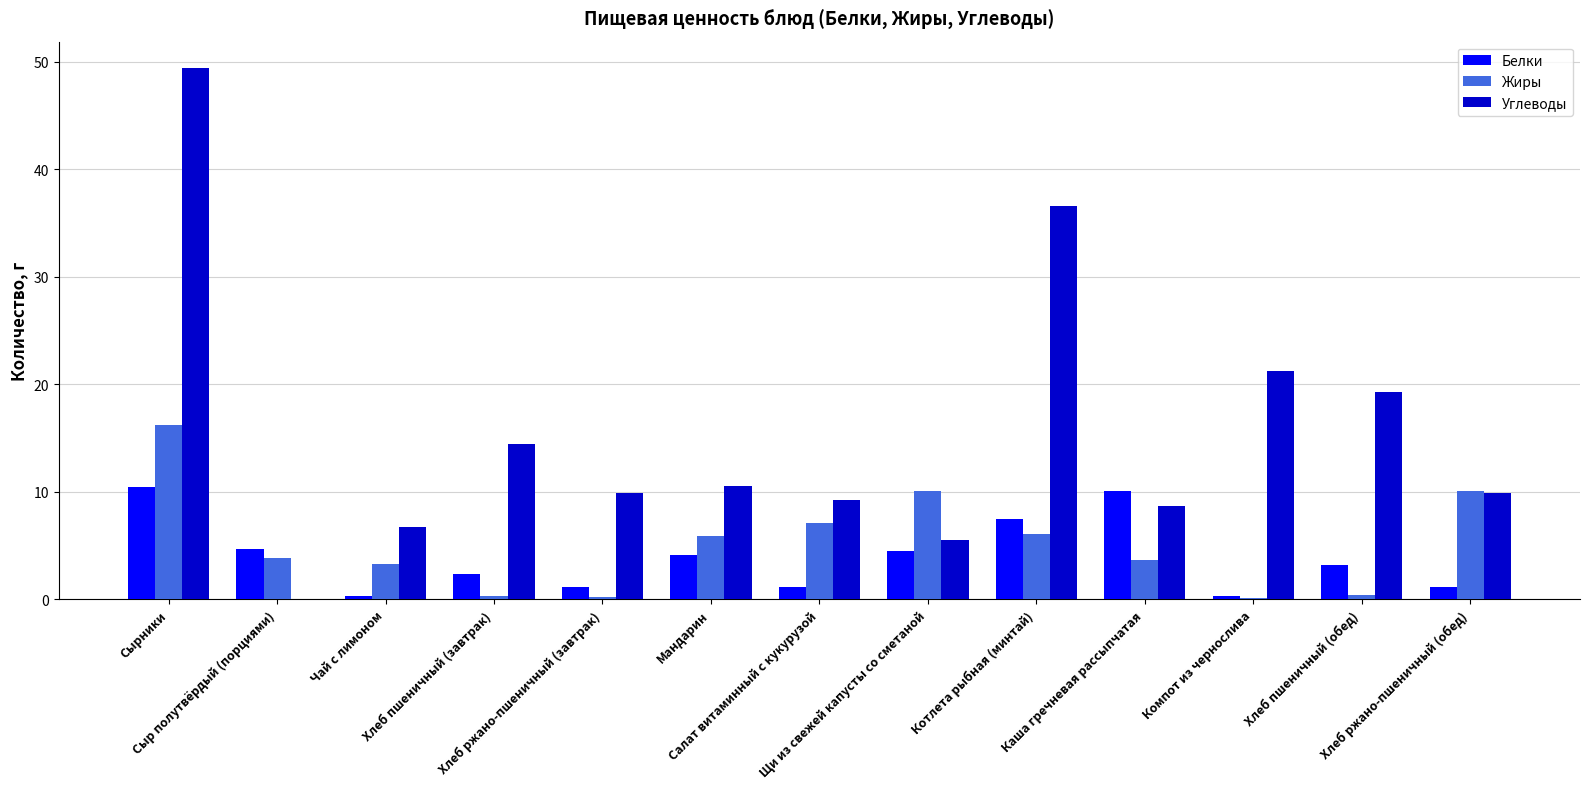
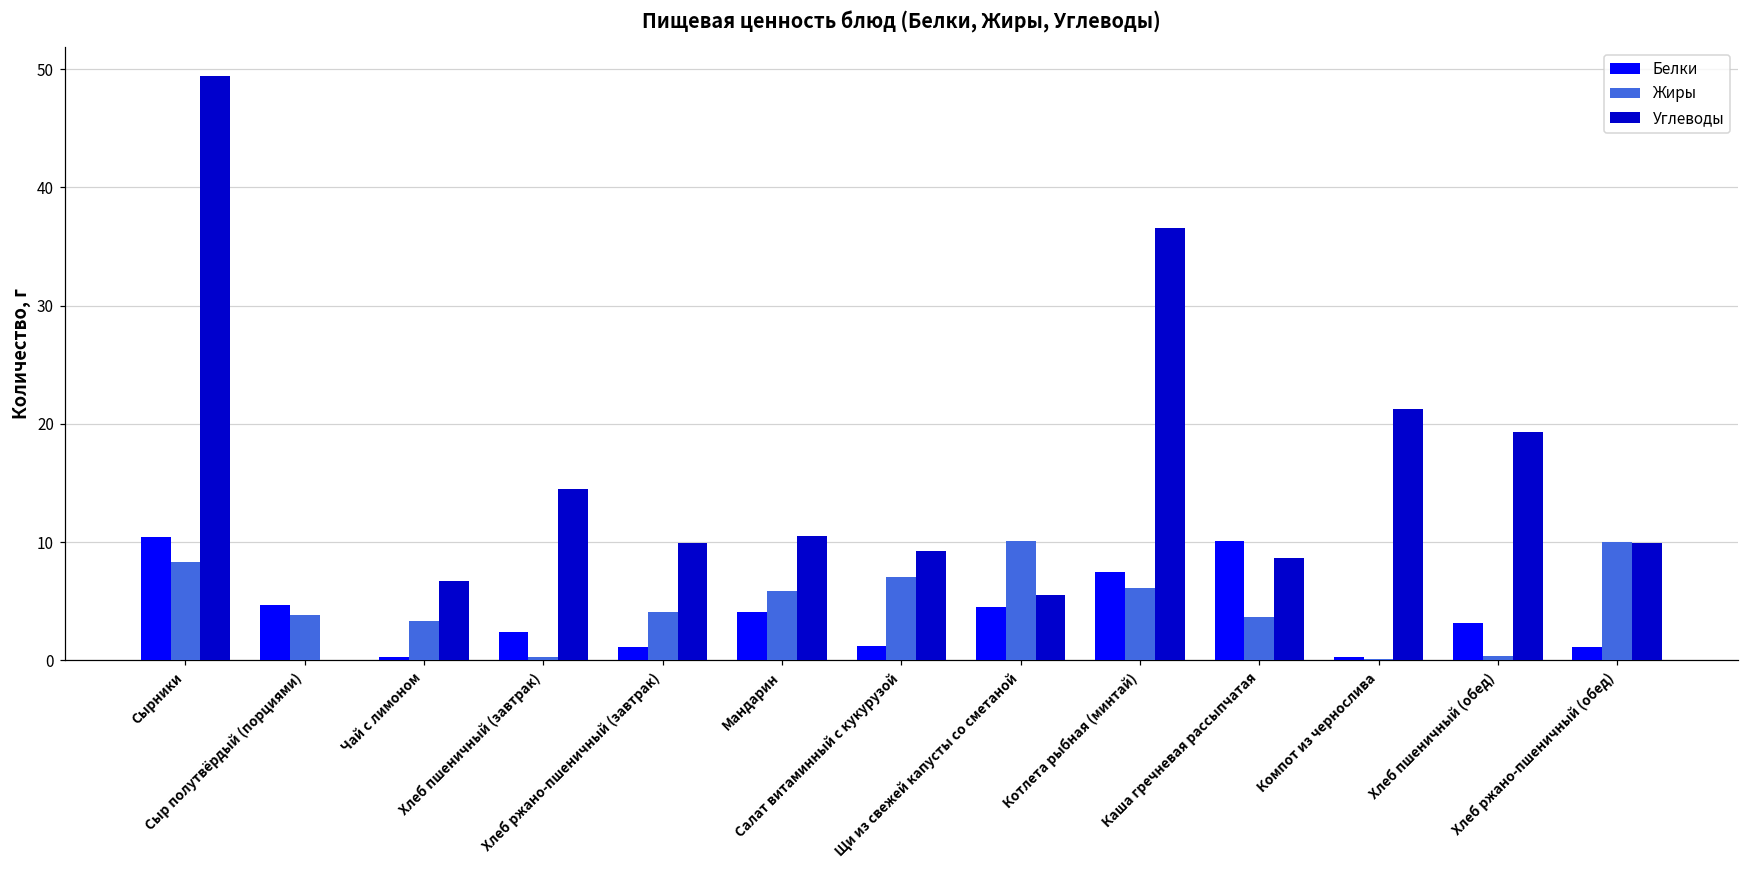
Жиры, Сырники: 16.2 -> 8.3
Жиры, Хлеб ржано-пшеничный (завтрак): 0.2 -> 4.1
